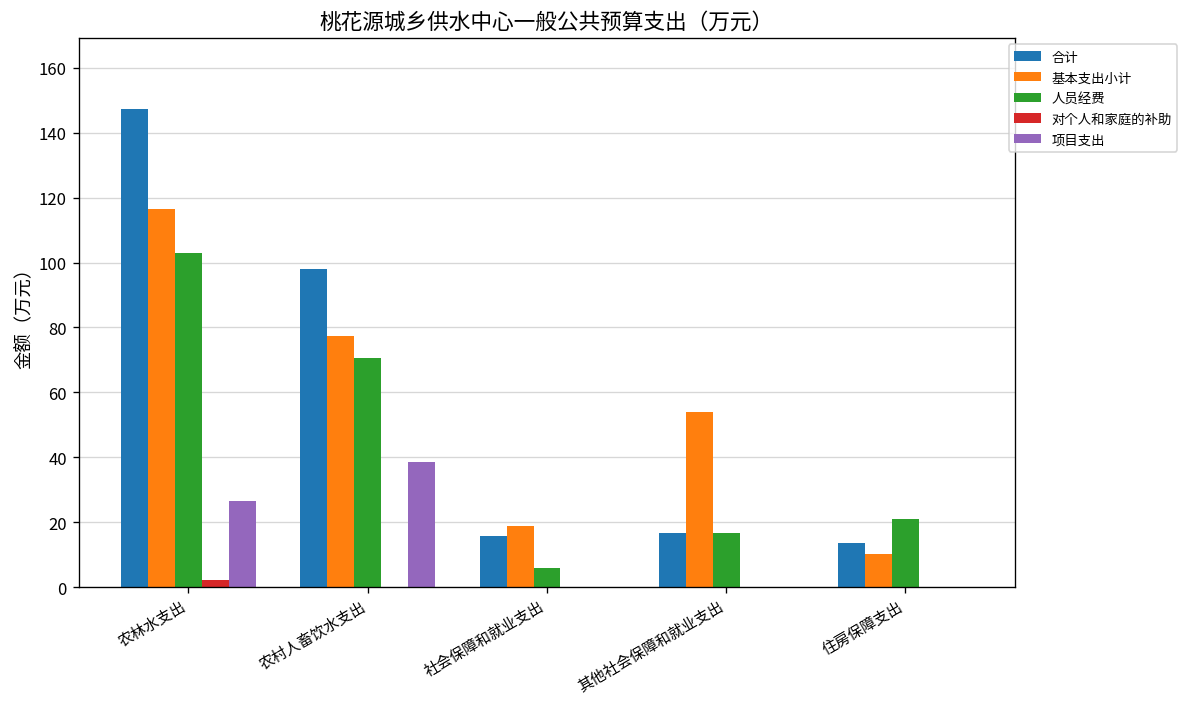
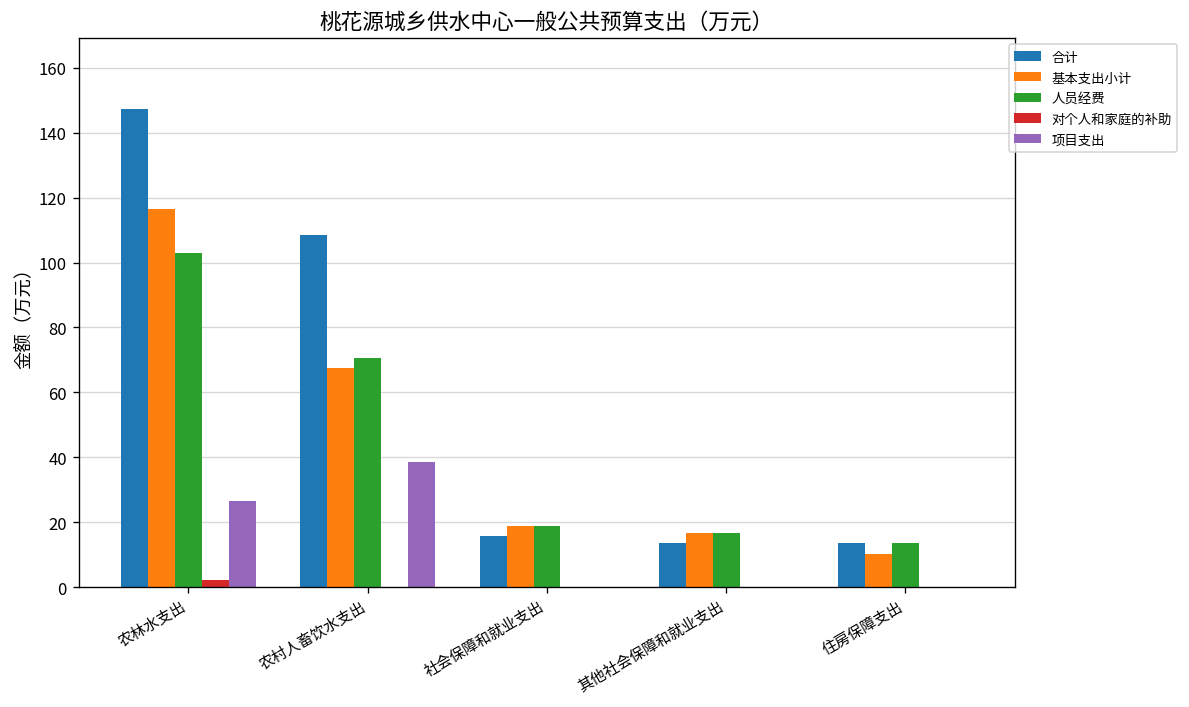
合计, 农村人畜饮水支出: 98 -> 109
基本支出小计, 农村人畜饮水支出: 77 -> 68
人员经费, 社会保障和就业支出: 6 -> 19
合计, 其他社会保障和就业支出: 17 -> 14
基本支出小计, 其他社会保障和就业支出: 54 -> 17
人员经费, 住房保障支出: 21 -> 14
